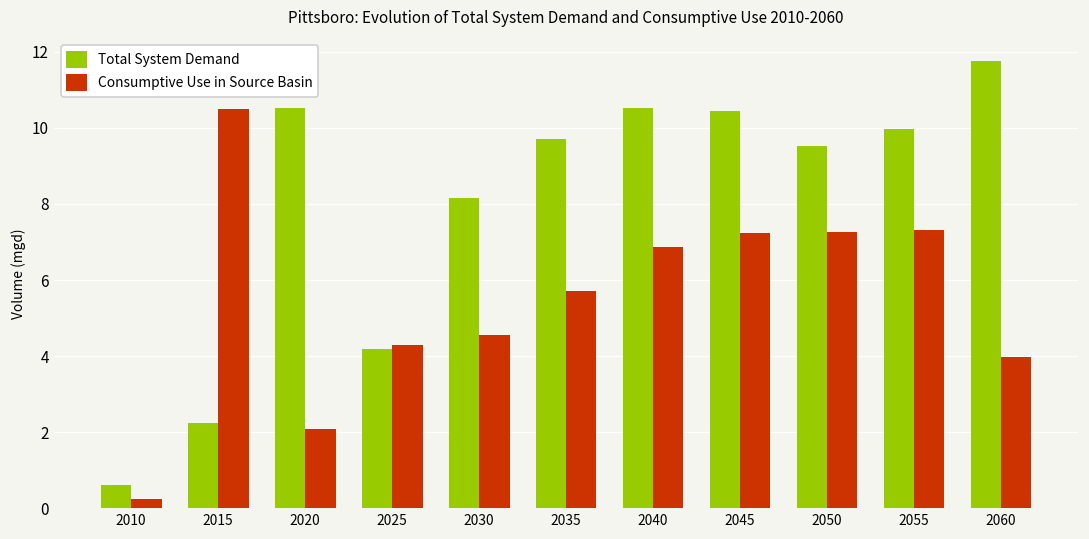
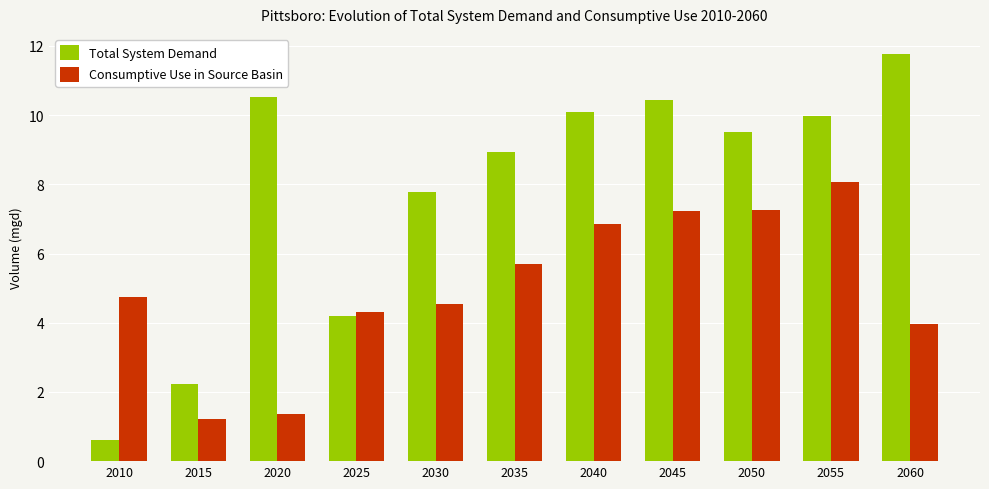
Consumptive Use in Source Basin, 2010: 0.2 -> 4.7
Consumptive Use in Source Basin, 2015: 10.5 -> 1.2
Consumptive Use in Source Basin, 2020: 2.1 -> 1.4
Total System Demand, 2030: 8.1 -> 7.8
Total System Demand, 2035: 9.7 -> 8.9
Total System Demand, 2040: 10.5 -> 10.1
Consumptive Use in Source Basin, 2055: 7.3 -> 8.1
